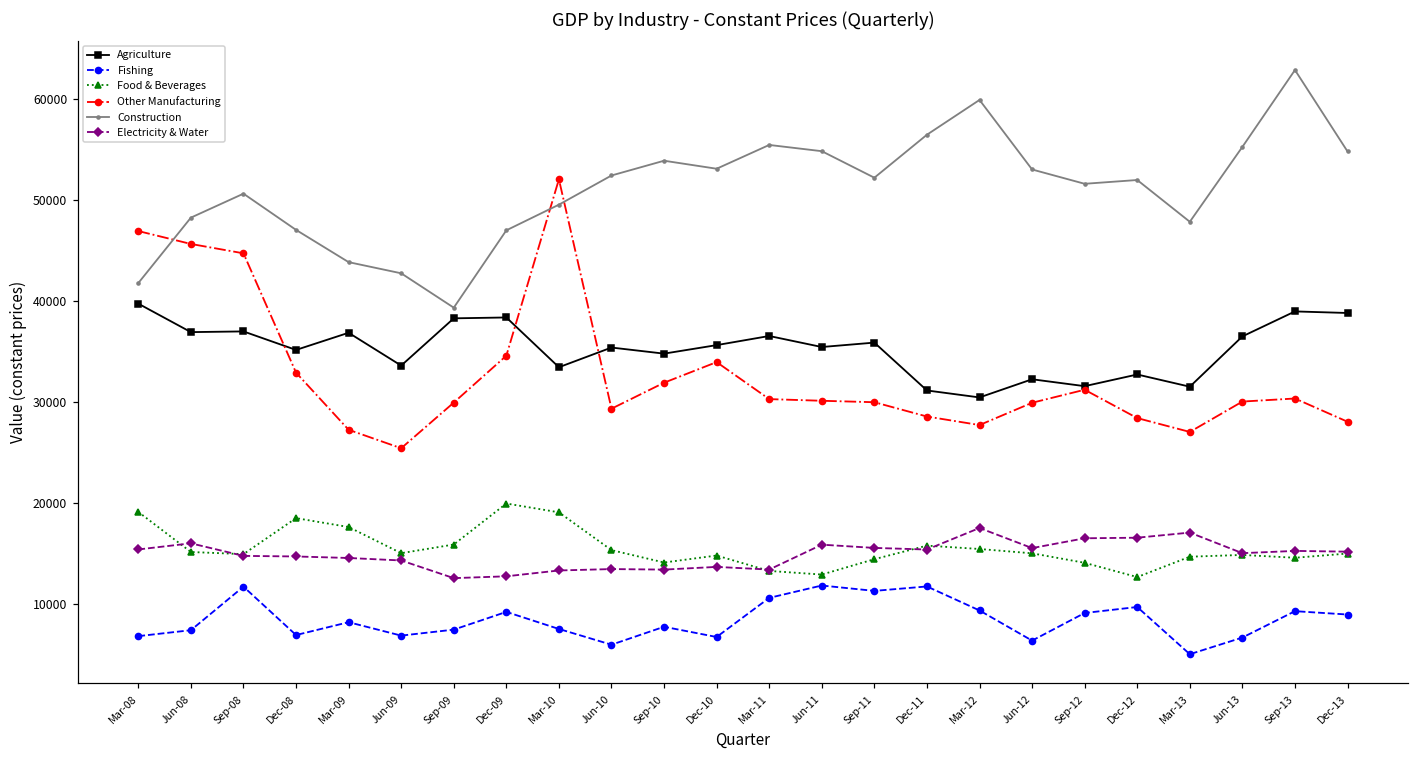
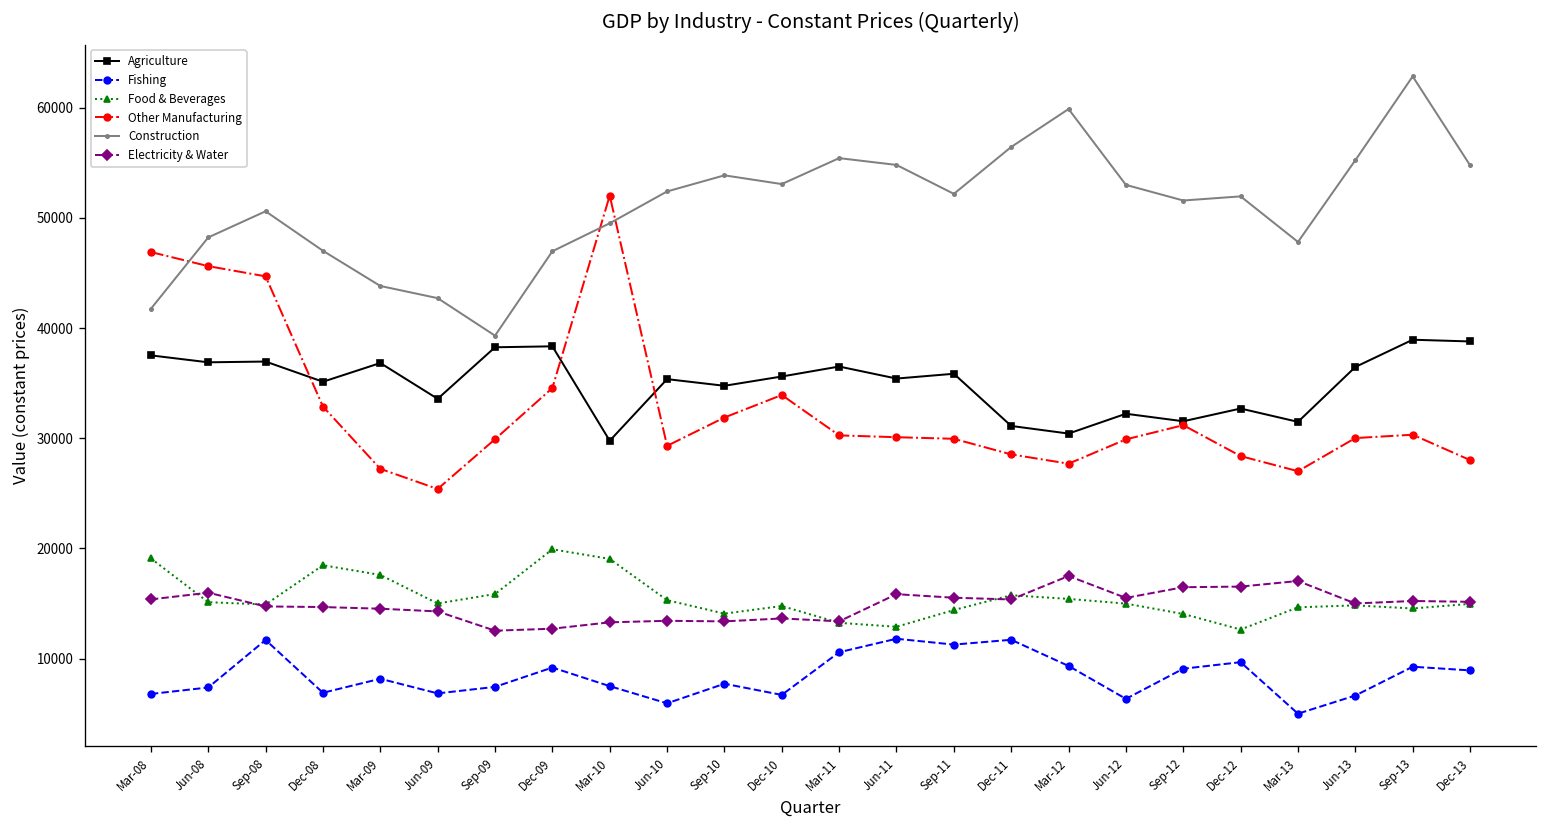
Agriculture, Mar-08: 40000 -> 38000
Agriculture, Mar-10: 33000 -> 30000
